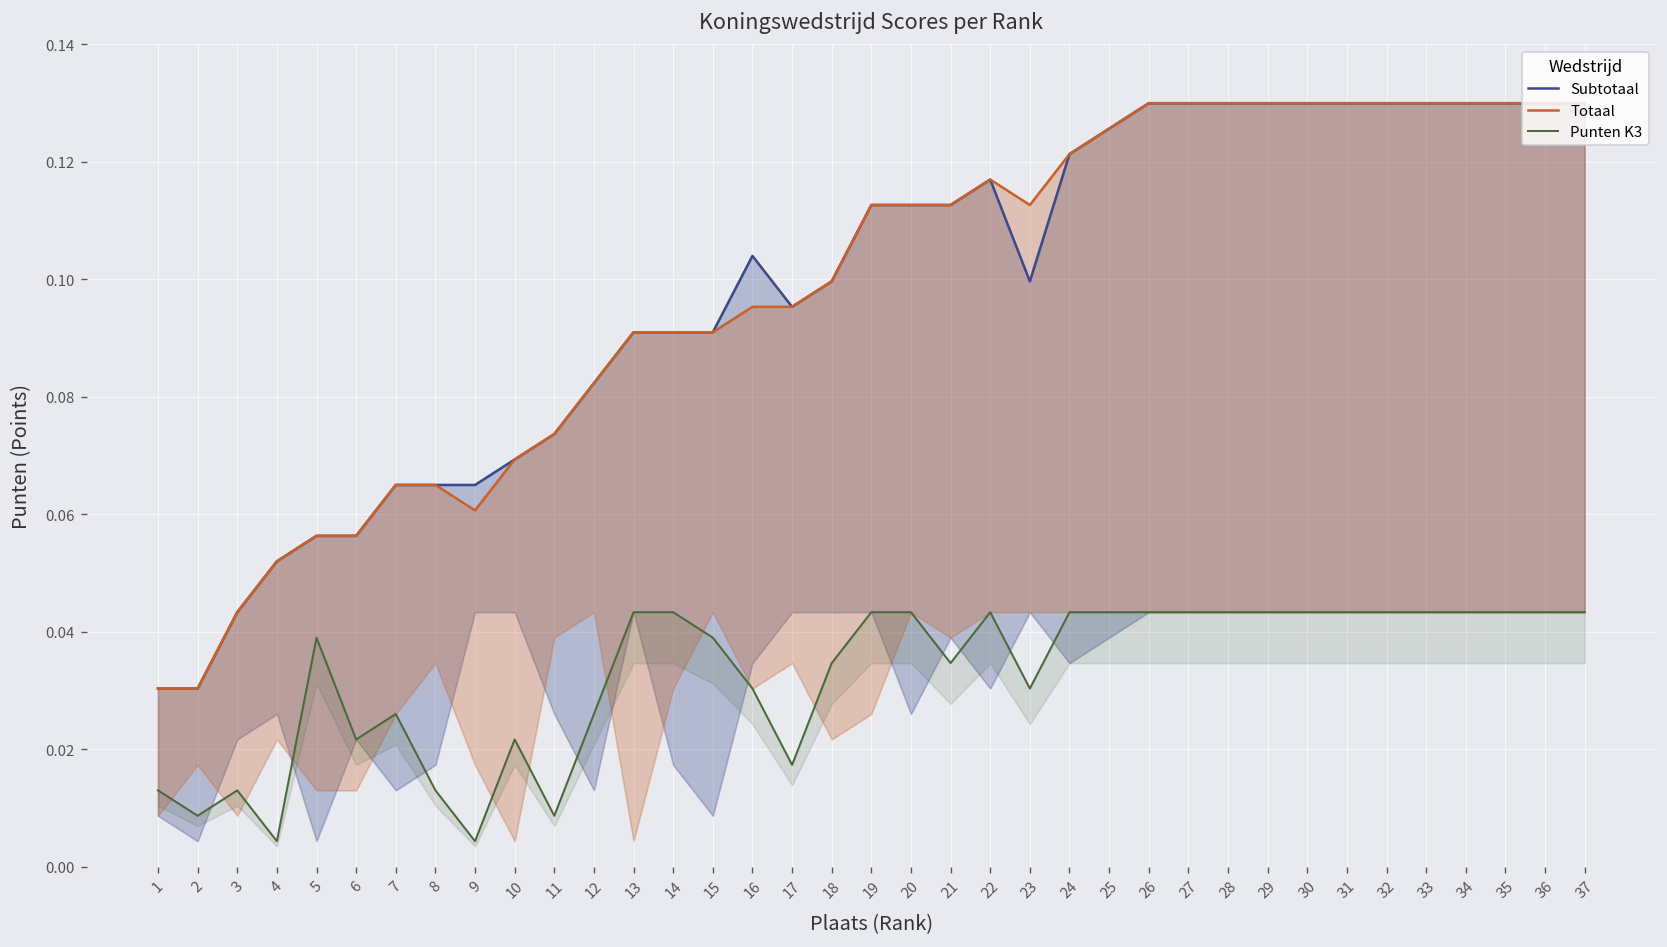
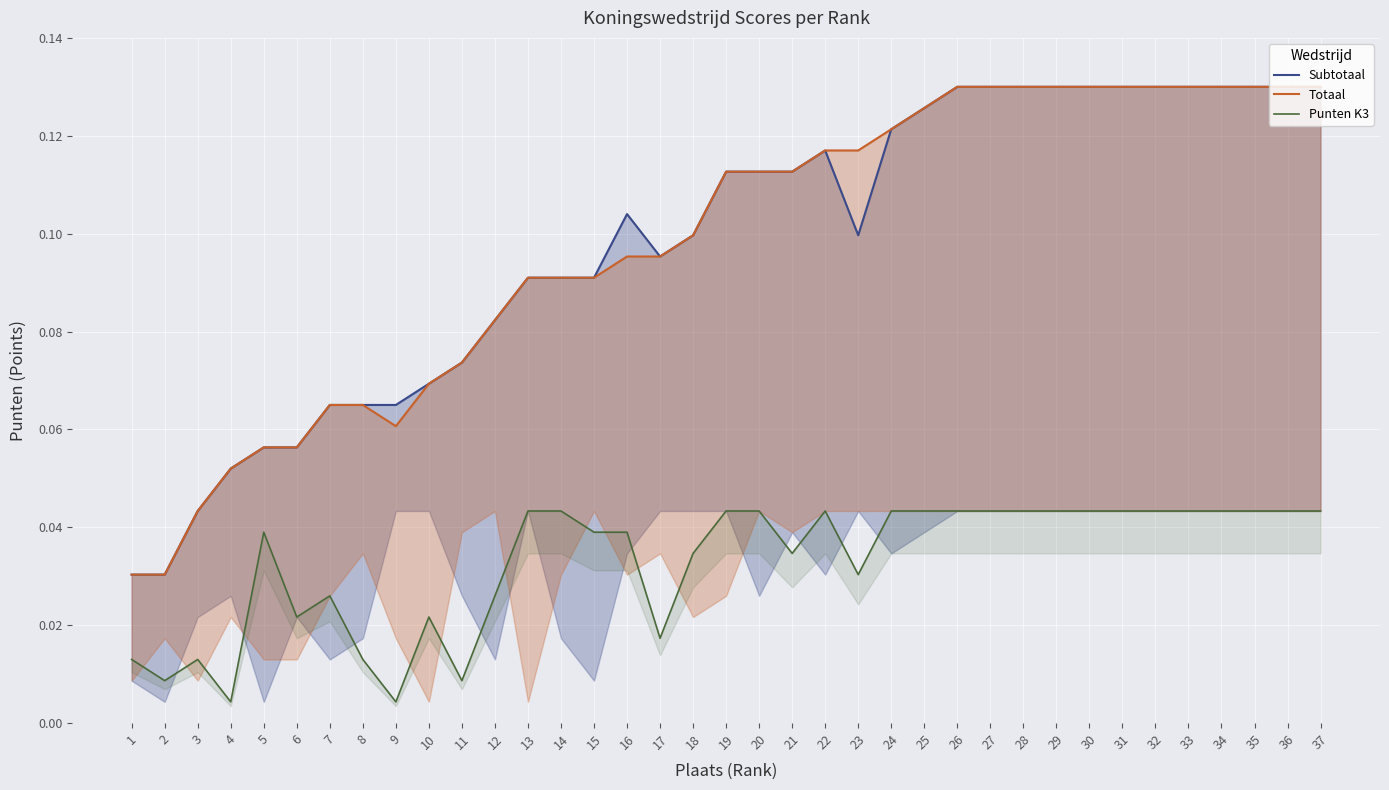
Punten K3, 16: 0.030 -> 0.039
Totaal, 23: 0.113 -> 0.117
